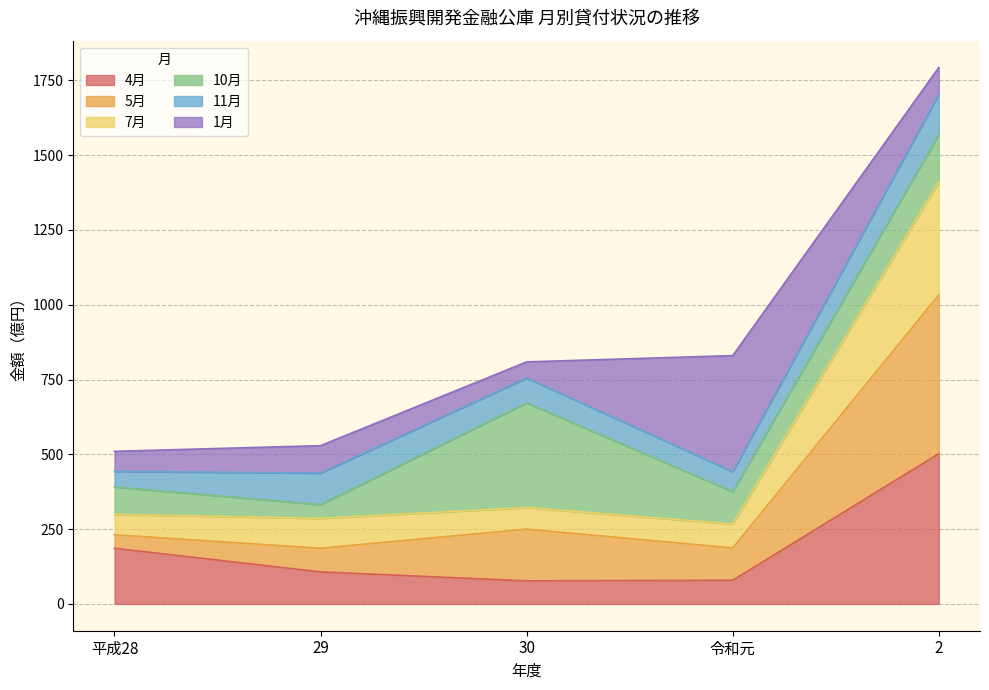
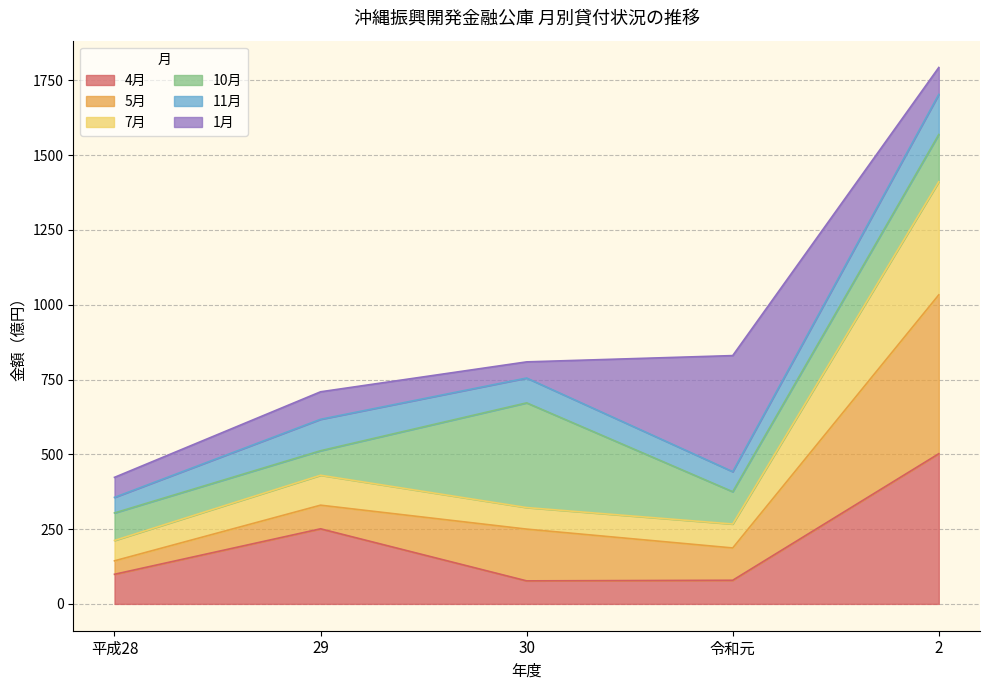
4月, 平成28: 190 -> 100
4月, 29: 110 -> 250
10月, 29: 50 -> 80
